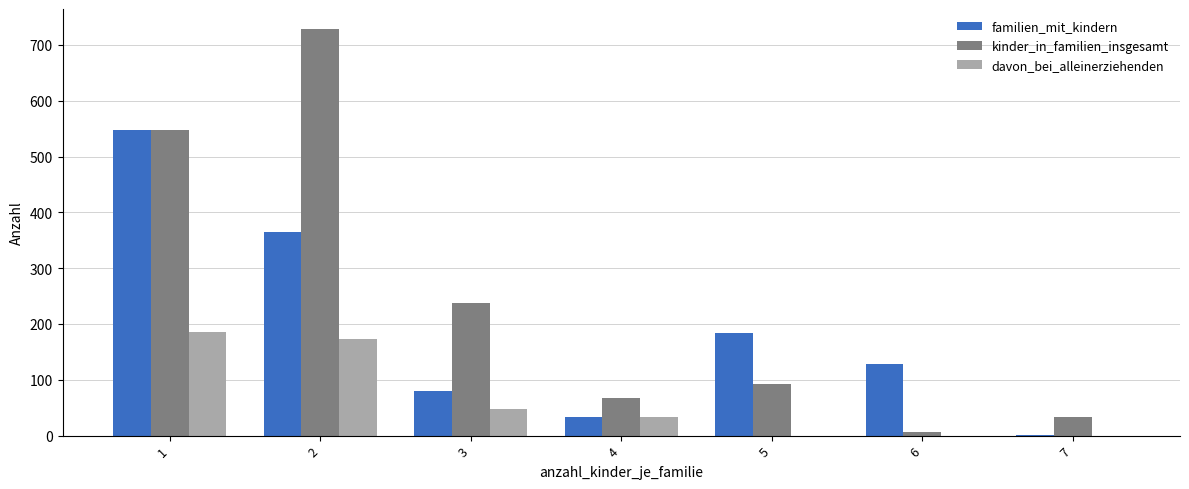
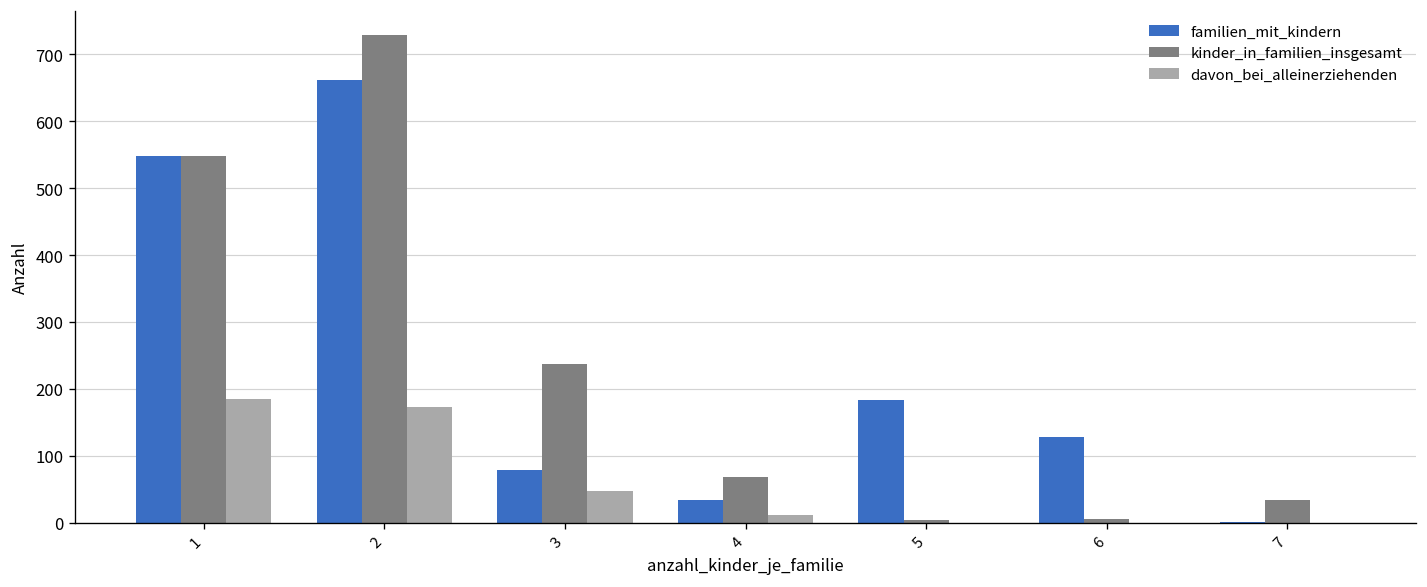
familien_mit_kindern, 2: 360 -> 660
davon_bei_alleinerziehenden, 4: 30 -> 10
kinder_in_familien_insgesamt, 5: 90 -> 10
